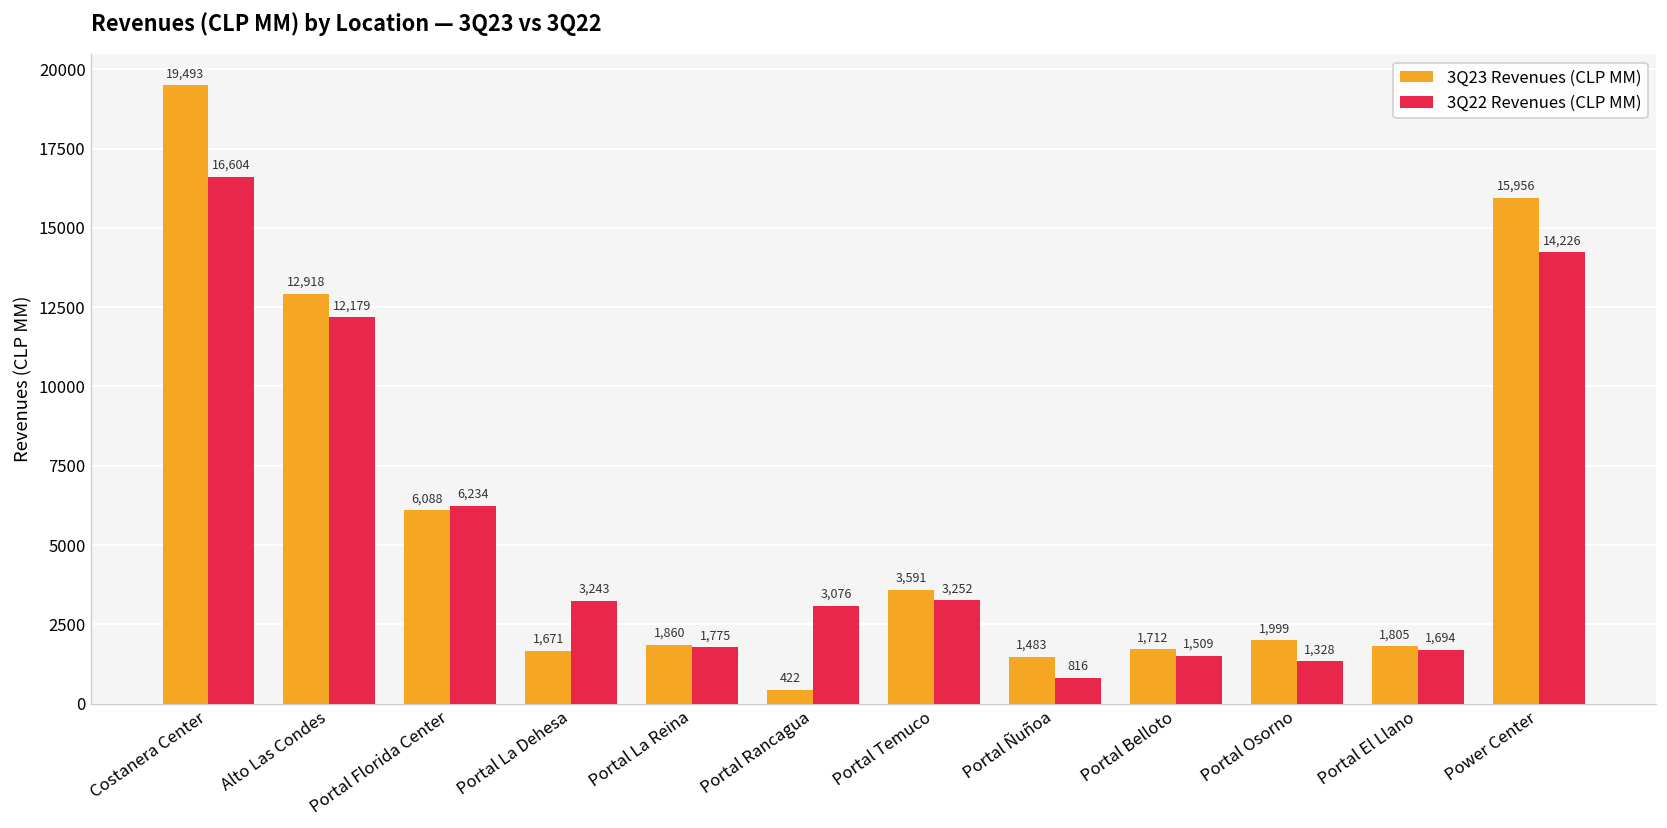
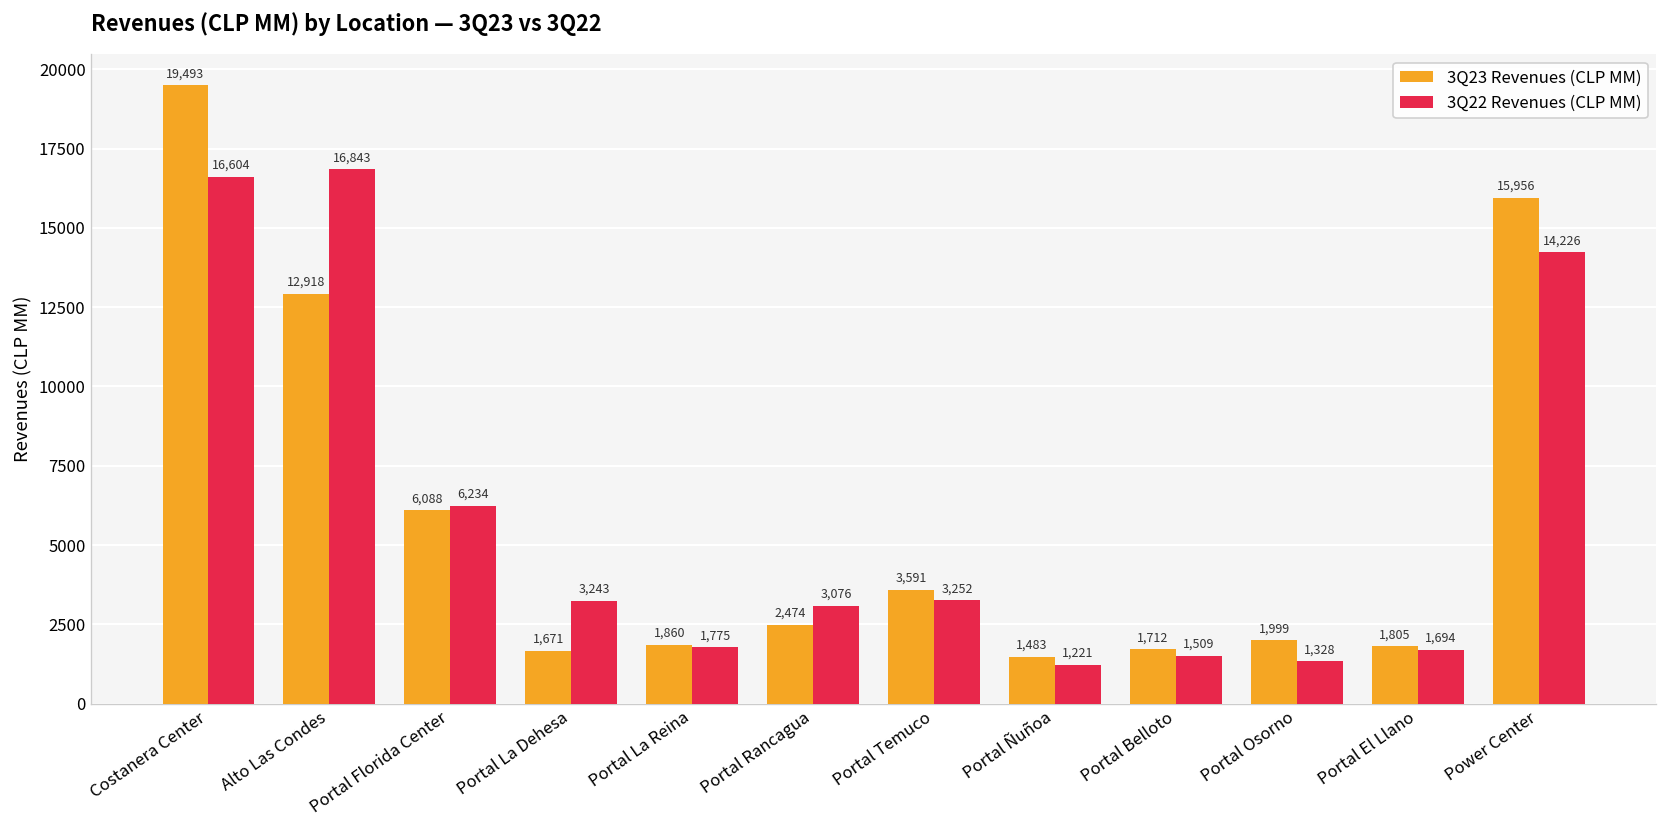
3Q22 Revenues (CLP MM), Alto Las Condes: 12,179 -> 16,843
3Q23 Revenues (CLP MM), Portal Rancagua: 422 -> 2,474
3Q22 Revenues (CLP MM), Portal Ñuñoa: 816 -> 1,221
